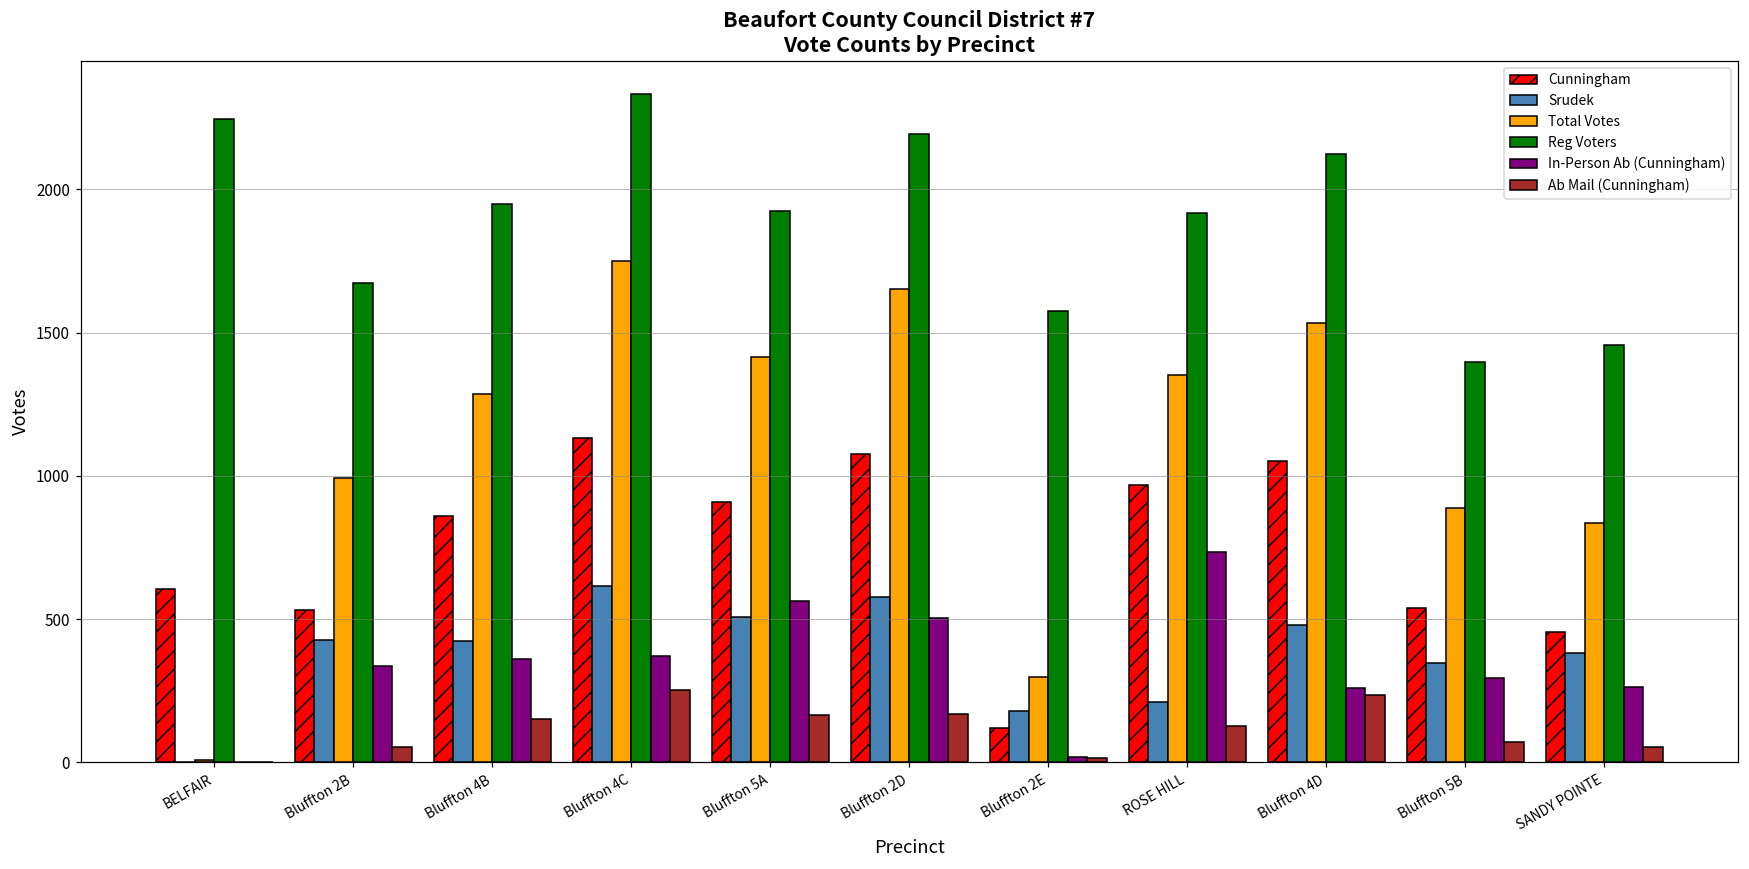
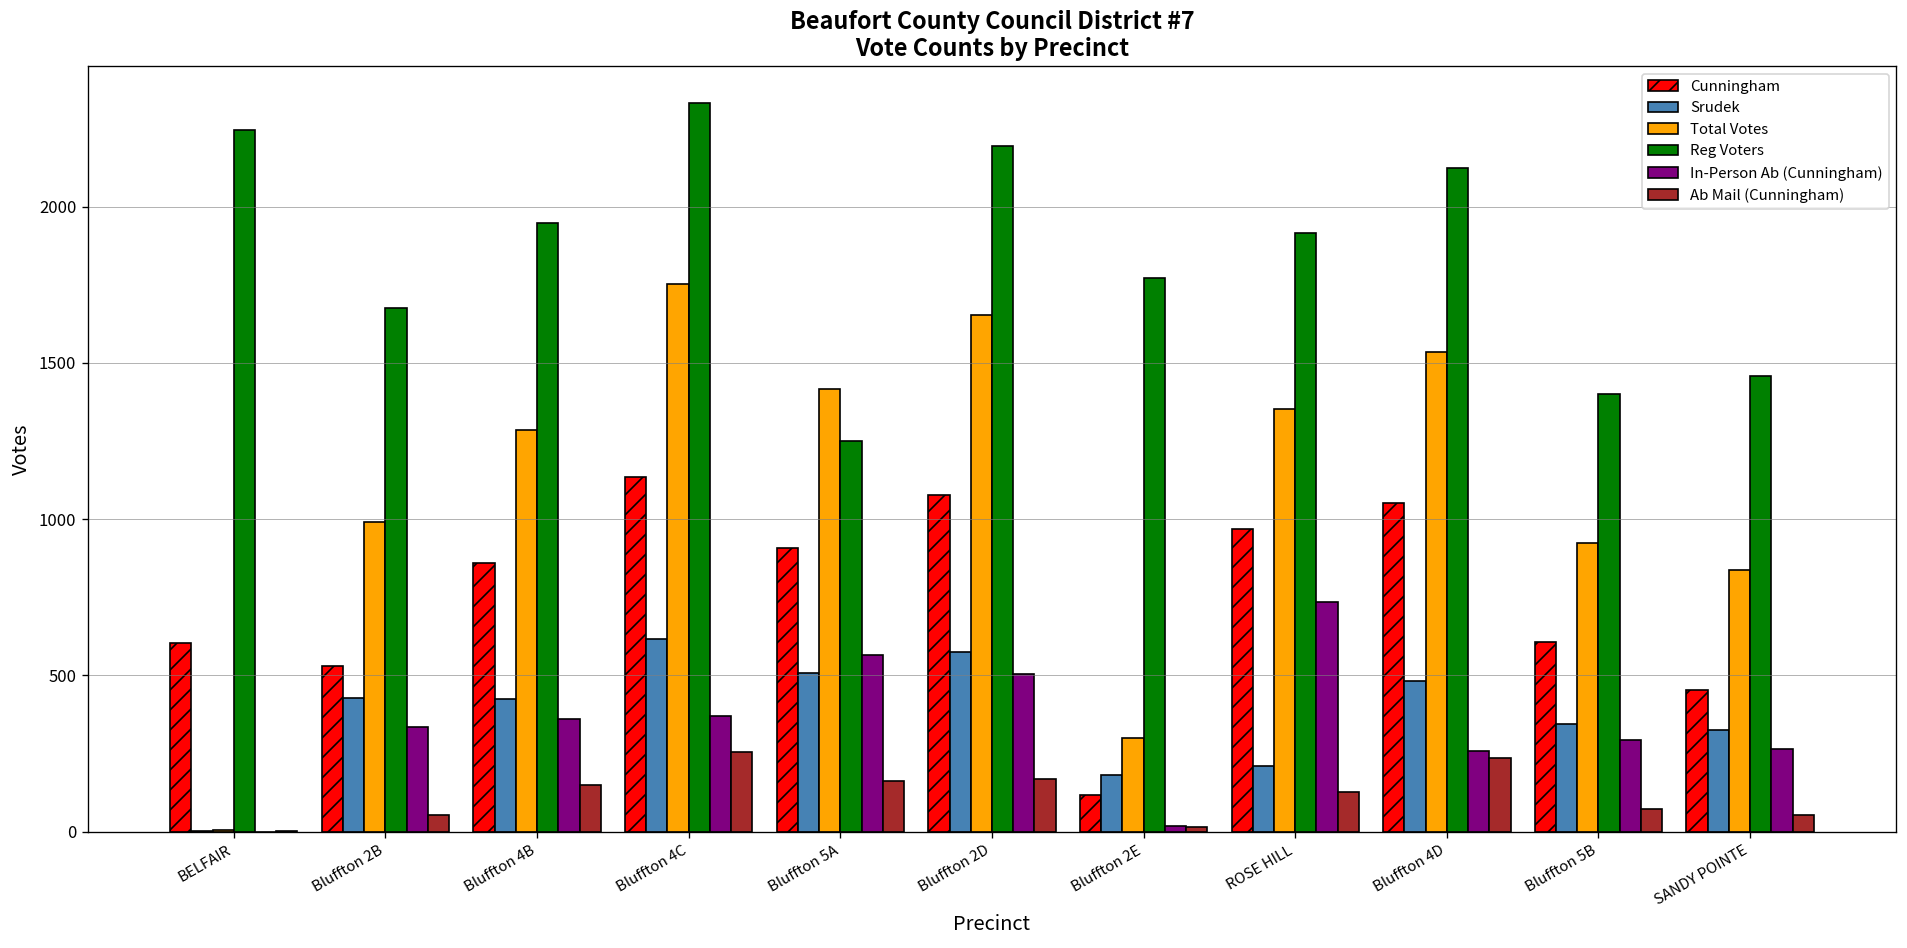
Reg Voters, Bluffton 5A: 1930 -> 1250
Reg Voters, Bluffton 2E: 1570 -> 1770
Cunningham, Bluffton 5B: 540 -> 610
Total Votes, Bluffton 5B: 890 -> 920
Srudek, SANDY POINTE: 380 -> 330
